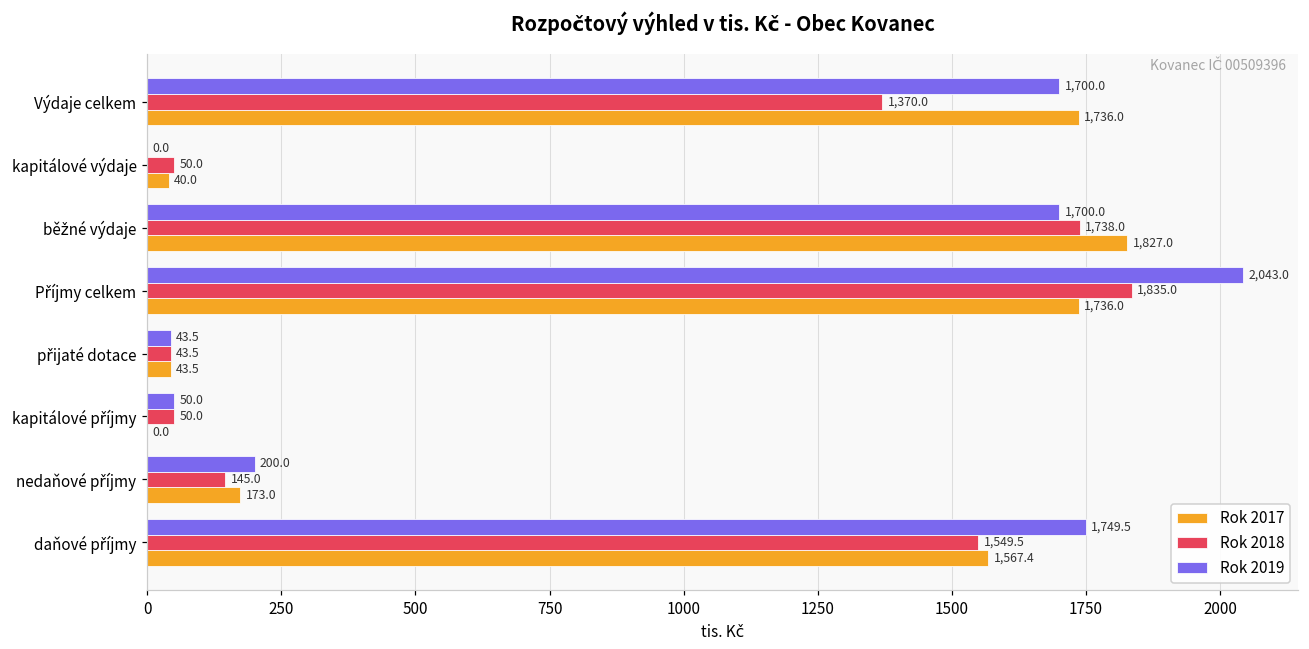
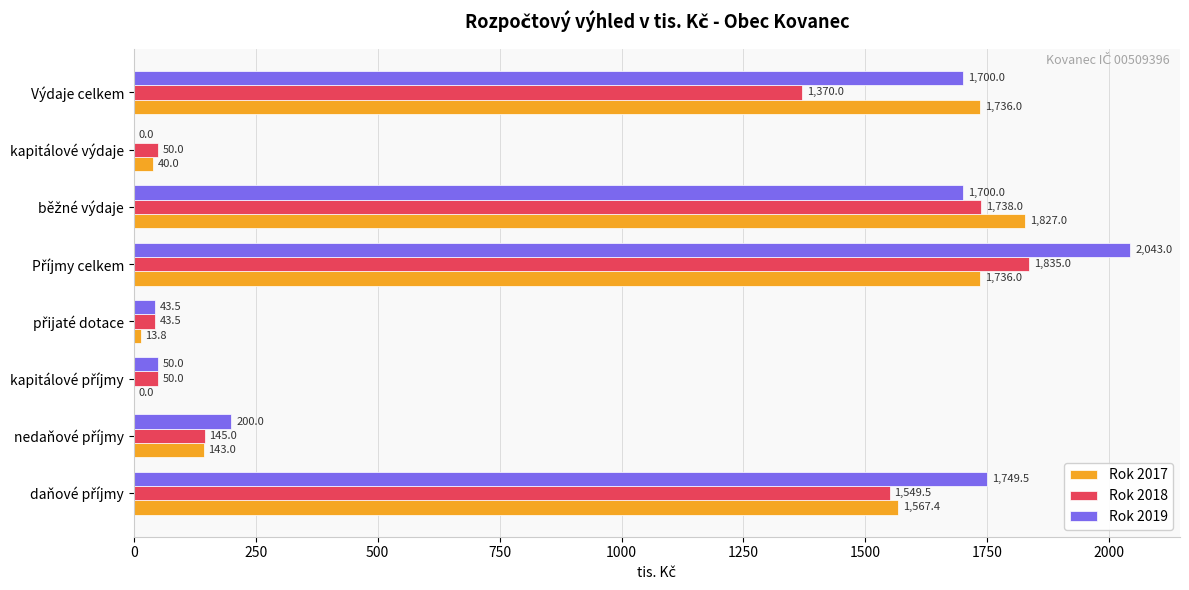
Rok 2017, přijaté dotace: 43.5 -> 13.8
Rok 2017, nedaňové příjmy: 173.0 -> 143.0
